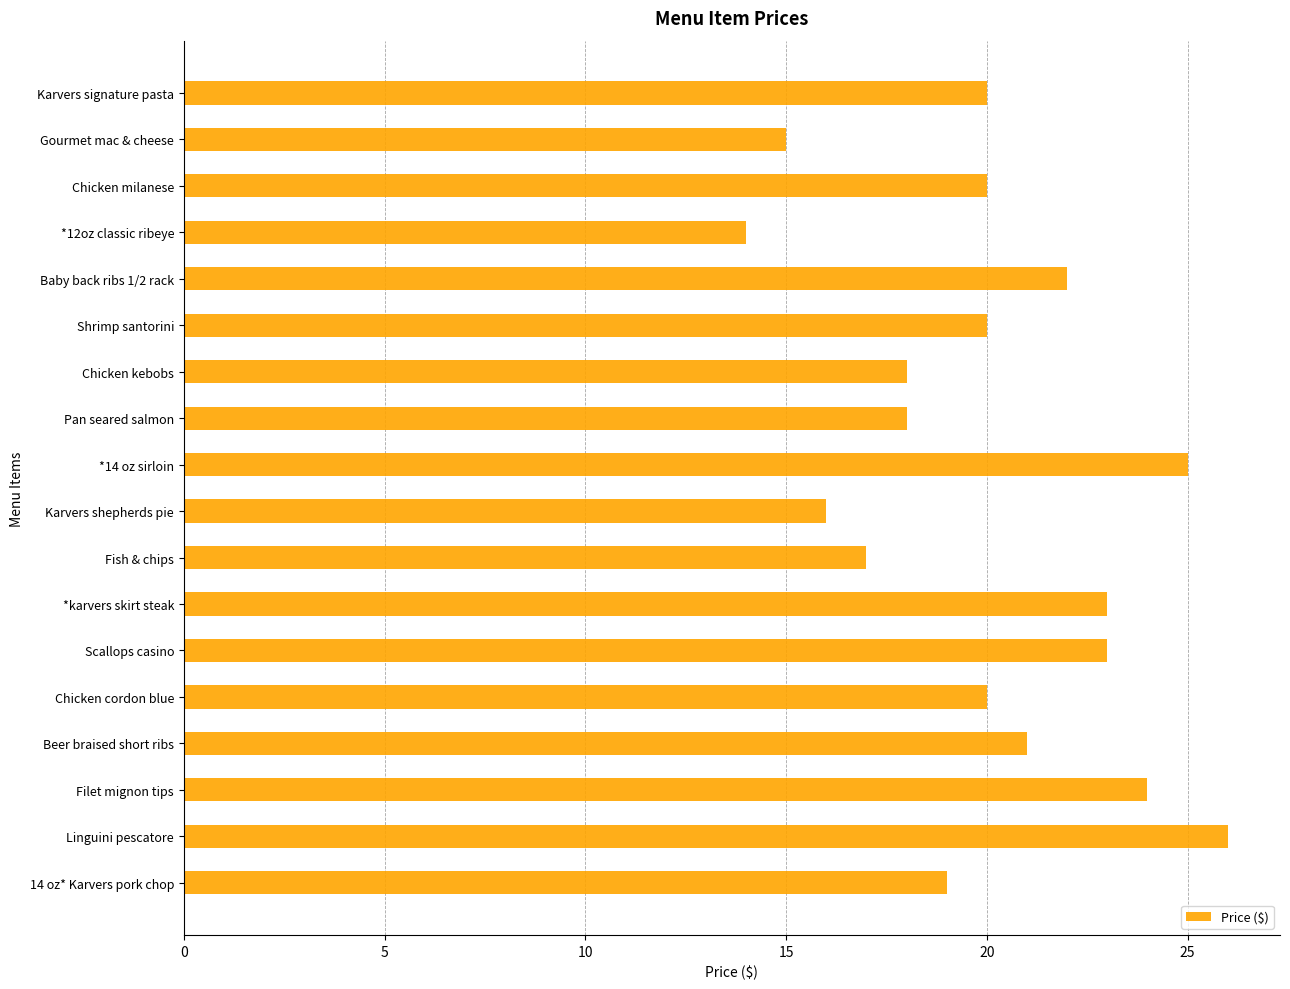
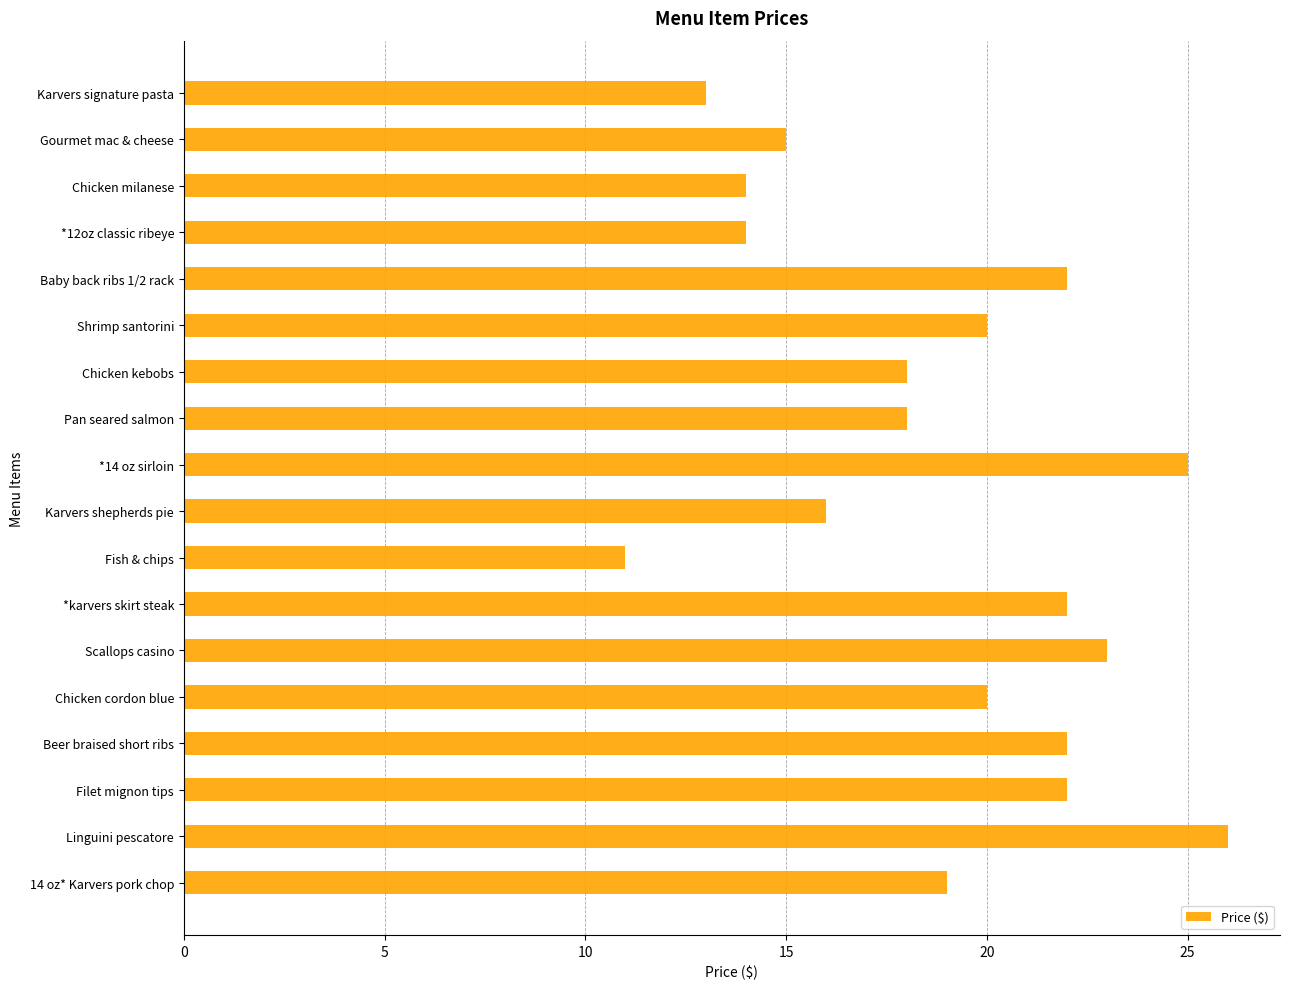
Karvers signature pasta: 20 -> 13
Chicken milanese: 20 -> 14
Fish & chips: 17 -> 11
*karvers skirt steak: 23 -> 22
Beer braised short ribs: 21 -> 22
Filet mignon tips: 24 -> 22
